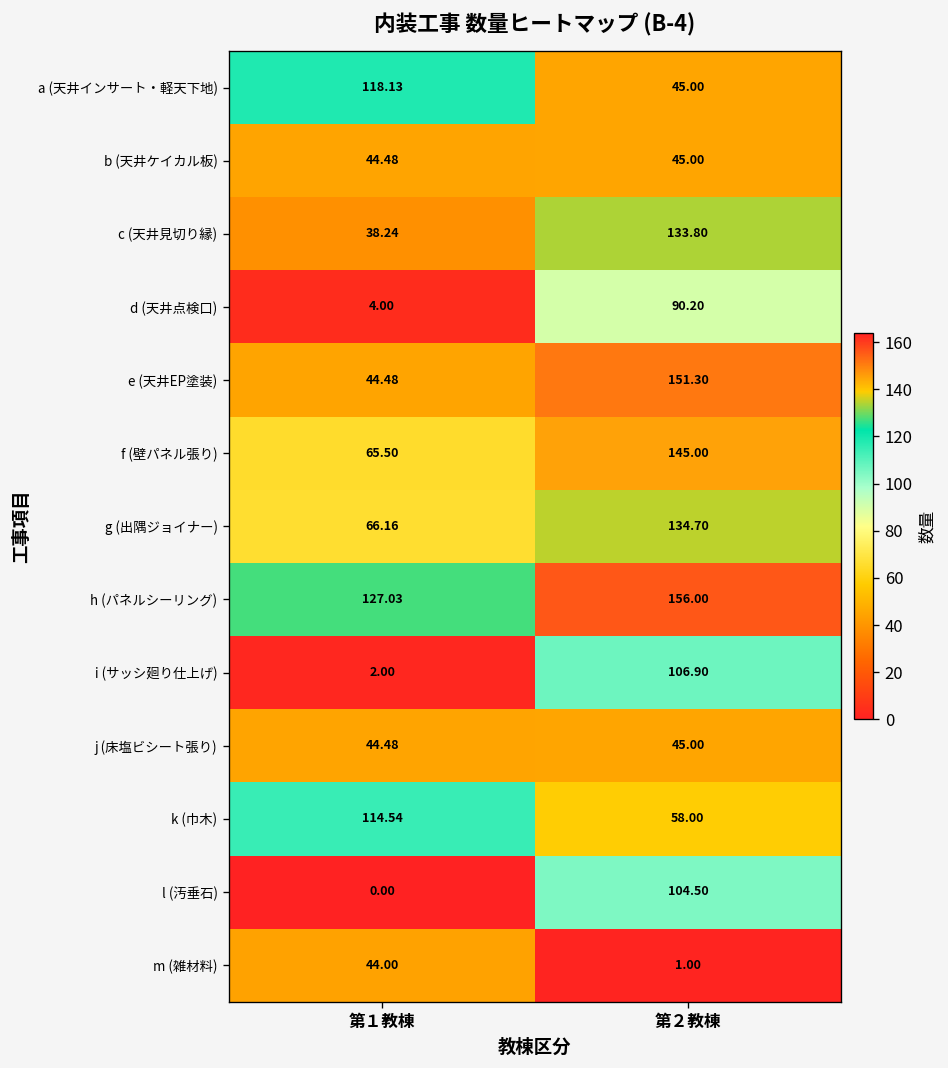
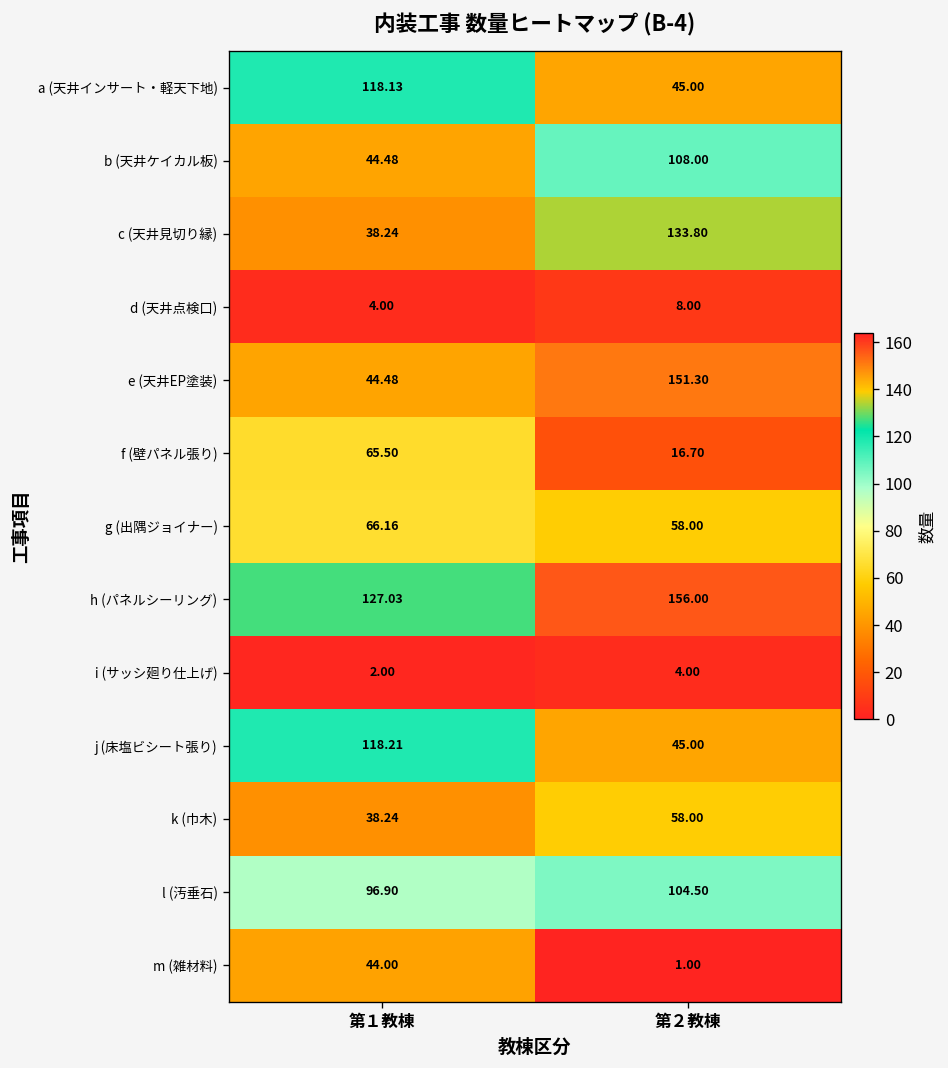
b (天井ケイカル板), 第２教棟: 45.00 -> 108.00
d (天井点検口), 第２教棟: 90.20 -> 8.00
f (壁パネル張り), 第２教棟: 145.00 -> 16.70
g (出隅ジョイナー), 第２教棟: 134.70 -> 58.00
i (サッシ廻り仕上げ), 第２教棟: 106.90 -> 4.00
j (床塩ビシート張り), 第１教棟: 44.48 -> 118.21
k (巾木), 第１教棟: 114.54 -> 38.24
l (汚垂石), 第１教棟: 0.00 -> 96.90
